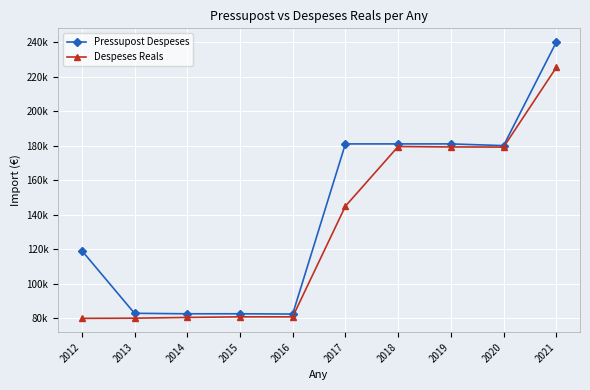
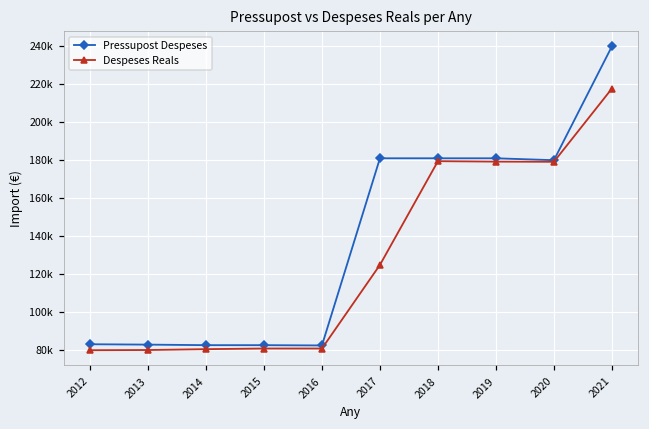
Pressupost Despeses, 2012: 119000 -> 83000
Despeses Reals, 2017: 145000 -> 125000
Despeses Reals, 2021: 225000 -> 218000
